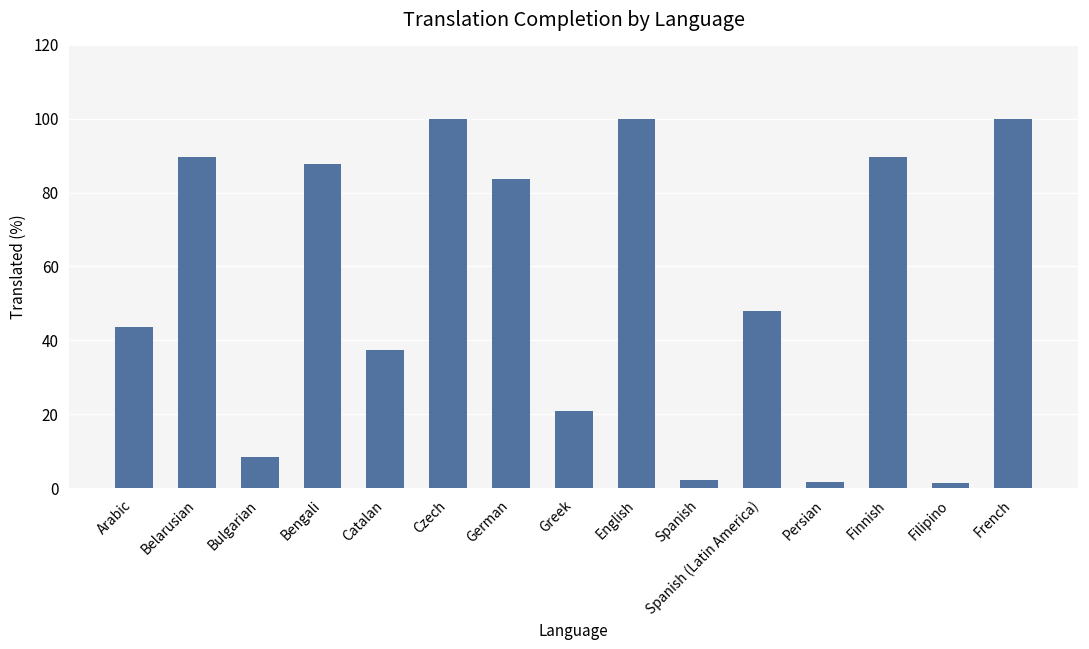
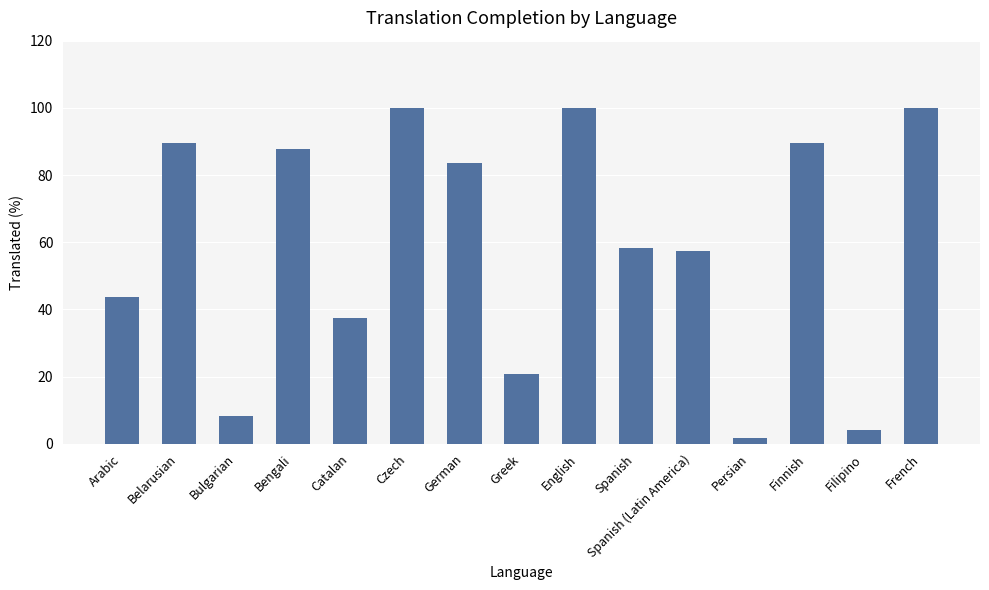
Spanish: 2 -> 58
Spanish (Latin America): 48 -> 58
Filipino: 2 -> 4
